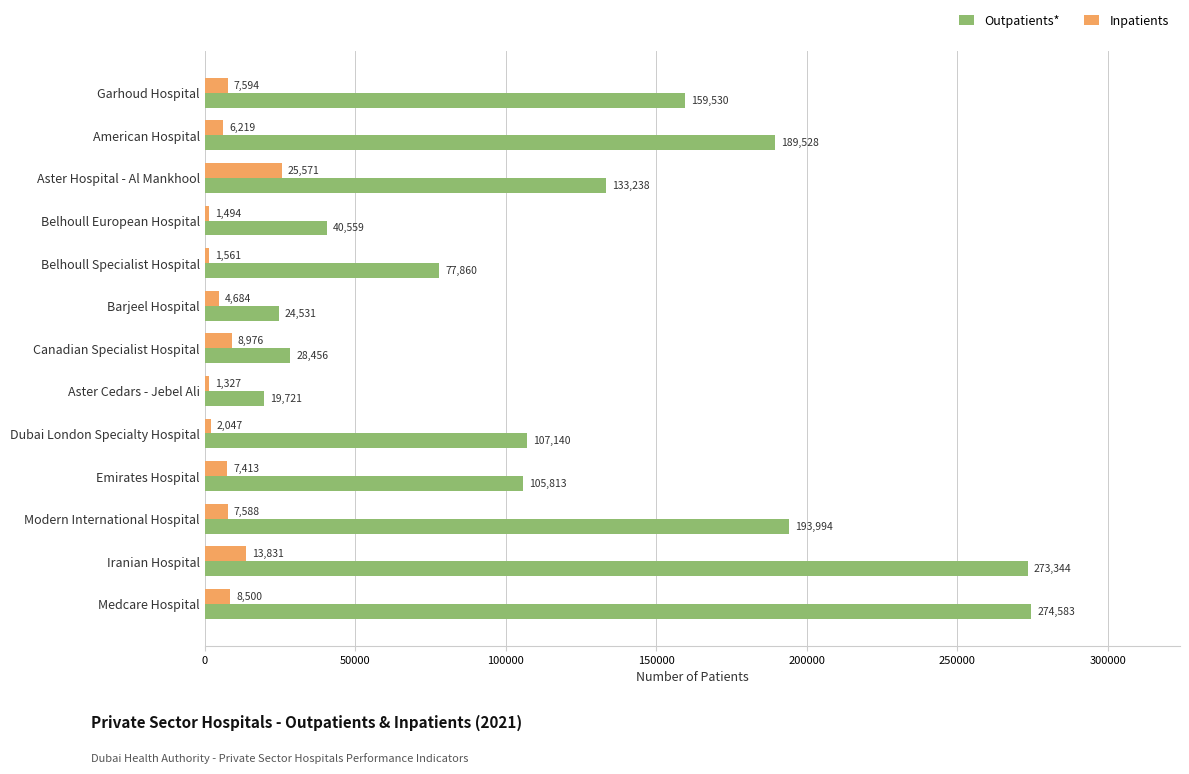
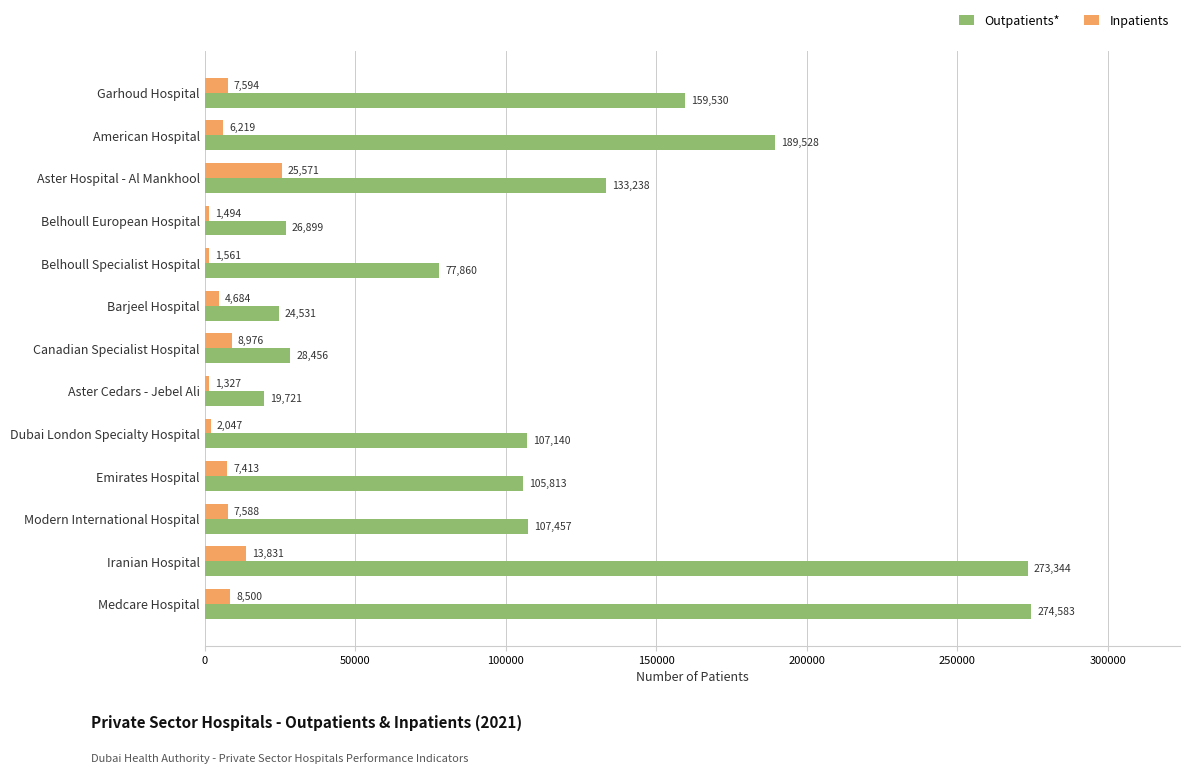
Outpatients*, Belhoull European Hospital: 40,559 -> 26,899
Outpatients*, Modern International Hospital: 193,994 -> 107,457
